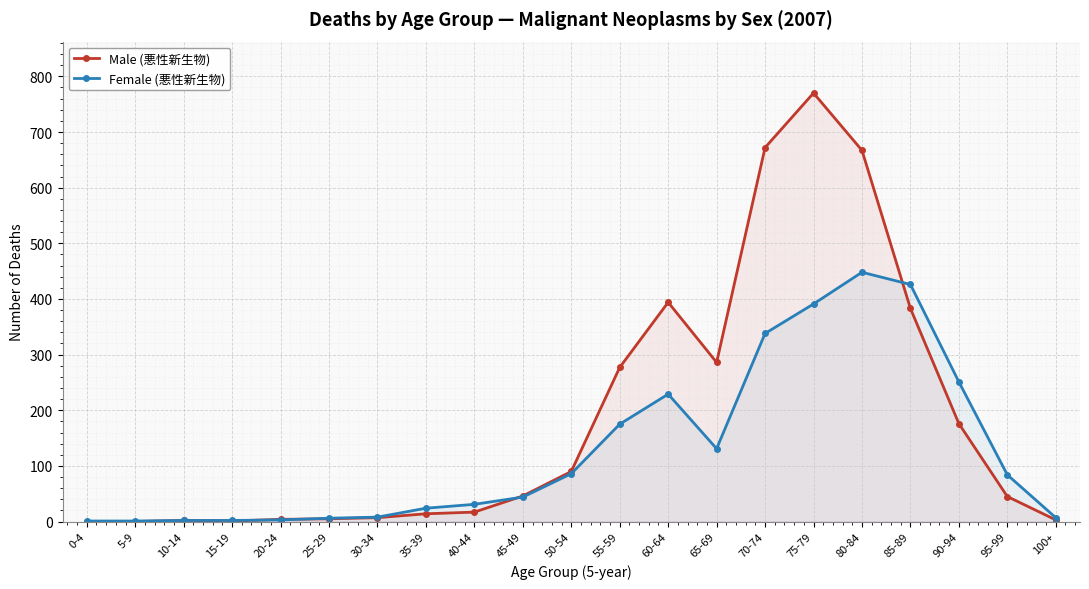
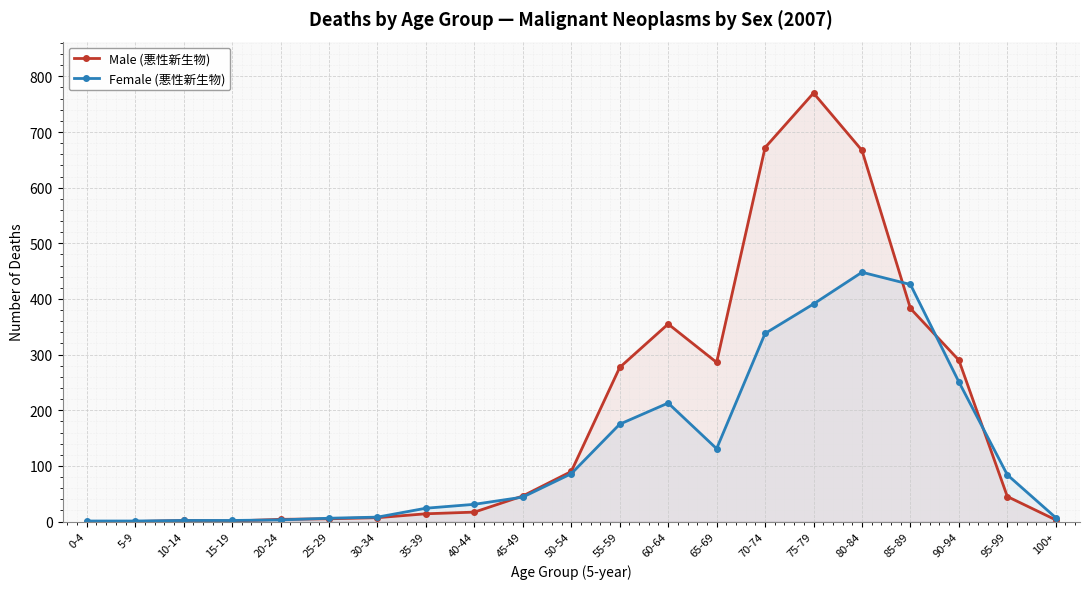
Male (悪性新生物), 60-64: 390 -> 360
Female (悪性新生物), 60-64: 230 -> 210
Male (悪性新生物), 90-94: 180 -> 290
